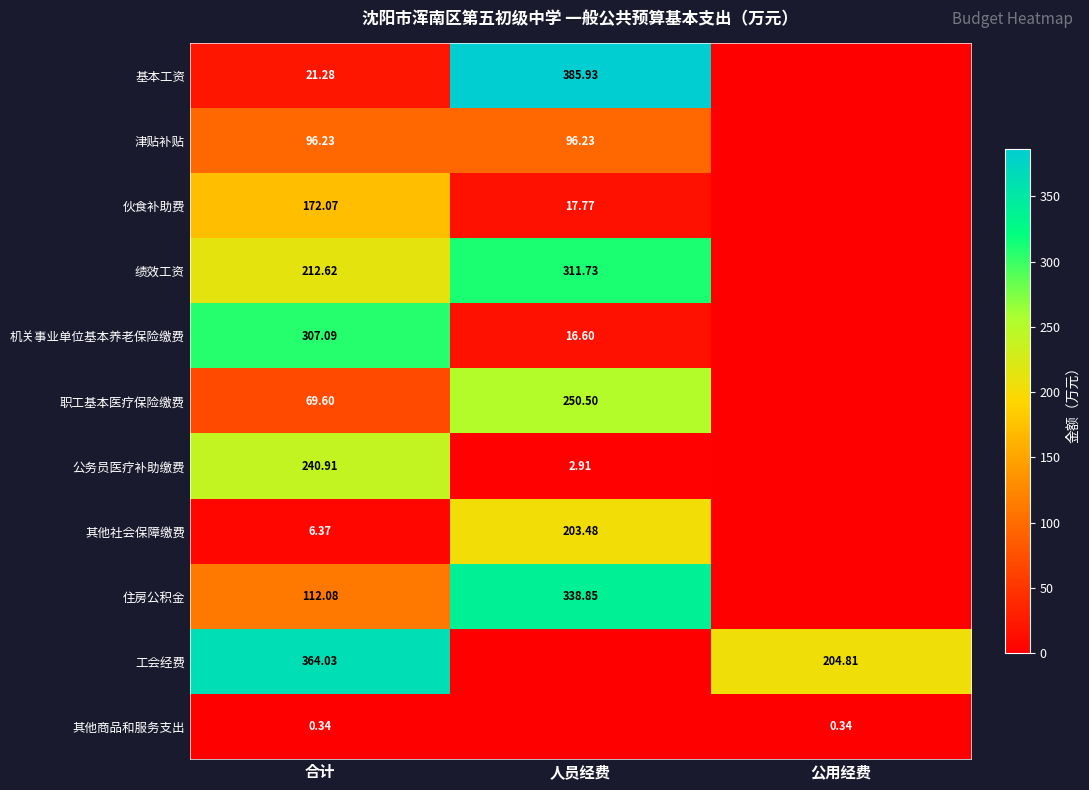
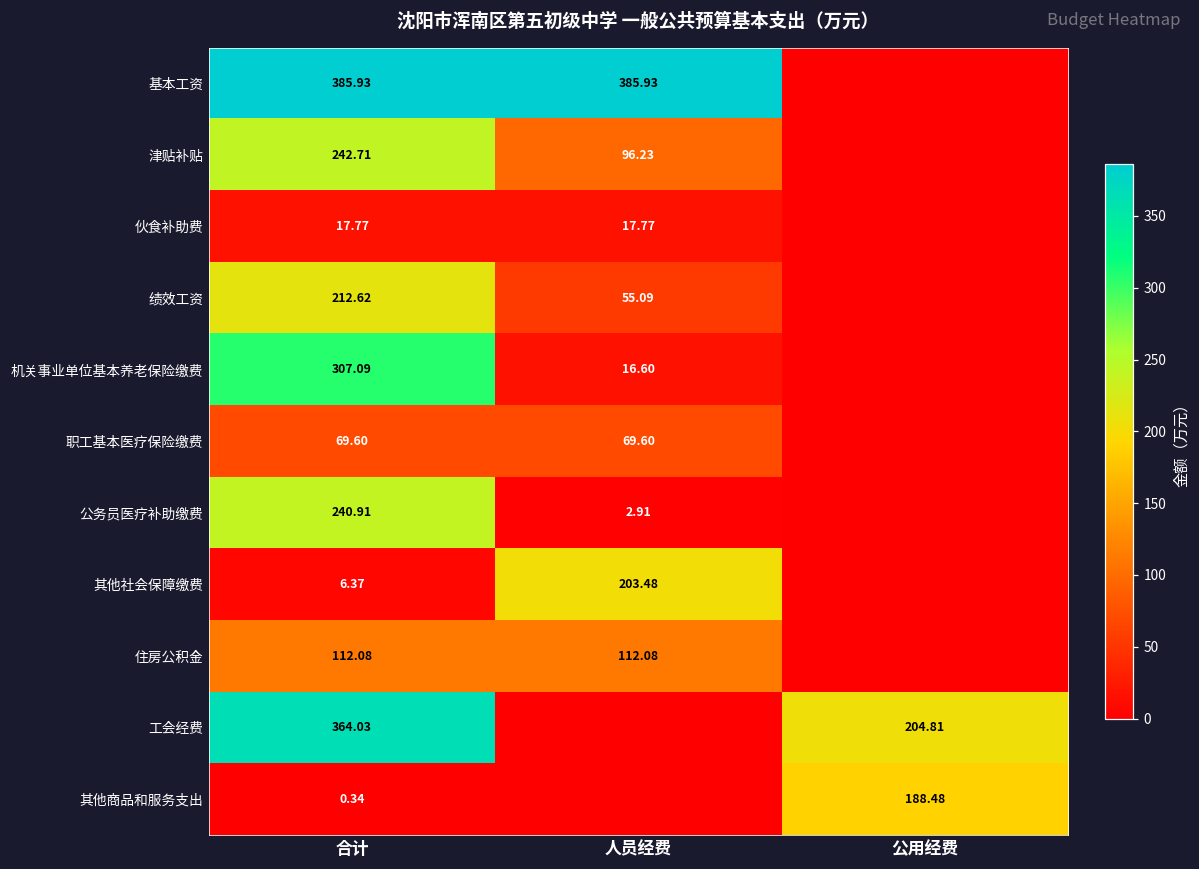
基本工资, 合计: 21.28 -> 385.93
津贴补贴, 合计: 96.23 -> 242.71
伙食补助费, 合计: 172.07 -> 17.77
绩效工资, 人员经费: 311.73 -> 55.09
职工基本医疗保险缴费, 人员经费: 250.50 -> 69.60
住房公积金, 人员经费: 338.85 -> 112.08
其他商品和服务支出, 公用经费: 0.34 -> 188.48
